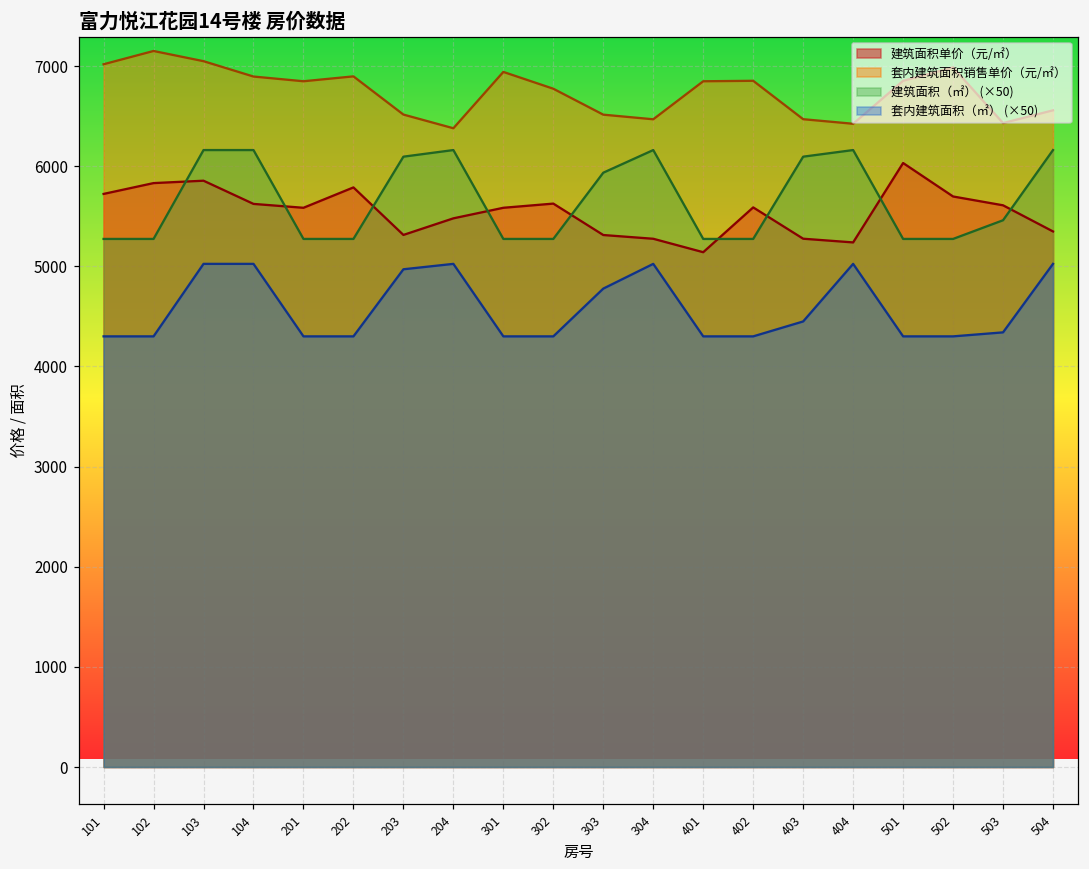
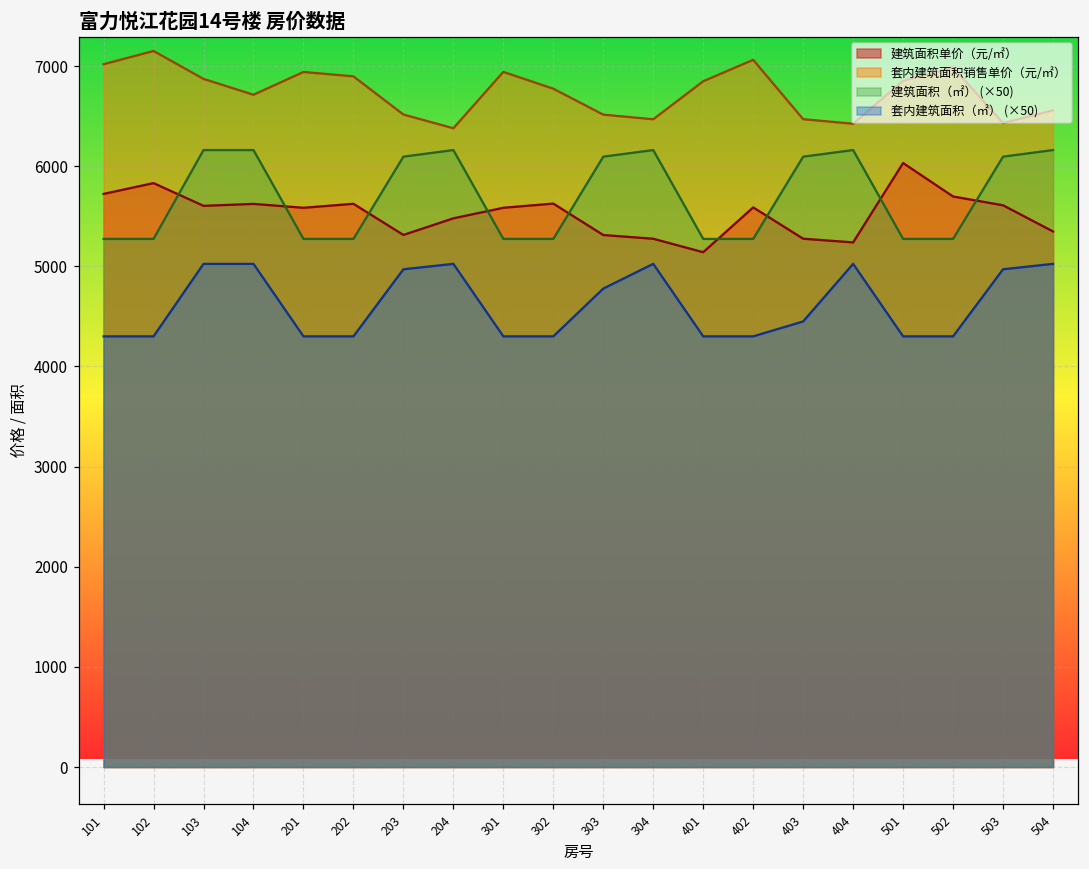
建筑面积单价（元/㎡）, 103: 5900 -> 5600
套内建筑面积销售单价（元/㎡）, 103: 7000 -> 6900
套内建筑面积销售单价（元/㎡）, 104: 6900 -> 6700
套内建筑面积销售单价（元/㎡）, 201: 6800 -> 6900
建筑面积单价（元/㎡）, 202: 5800 -> 5600
建筑面积（㎡） (×50), 303: 5900 -> 6100
套内建筑面积销售单价（元/㎡）, 402: 6900 -> 7100
建筑面积（㎡） (×50), 503: 5500 -> 6100
套内建筑面积（㎡） (×50), 503: 4300 -> 5000
